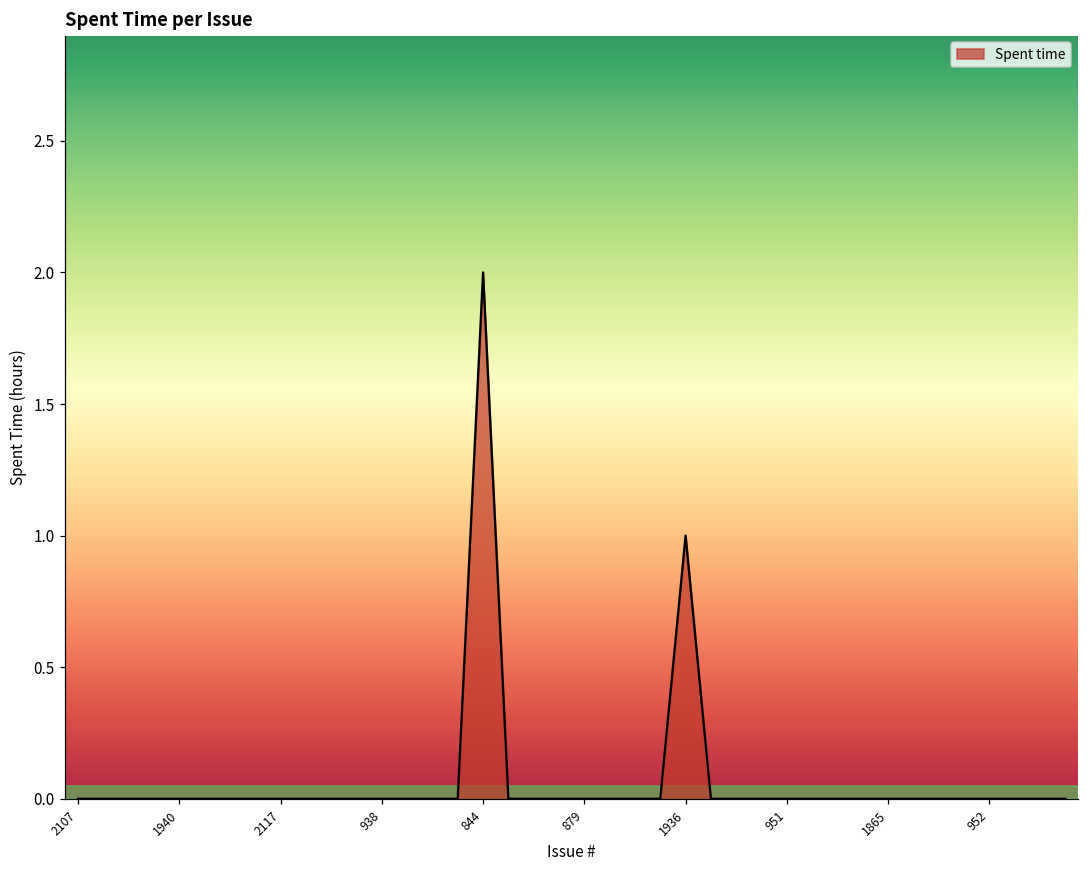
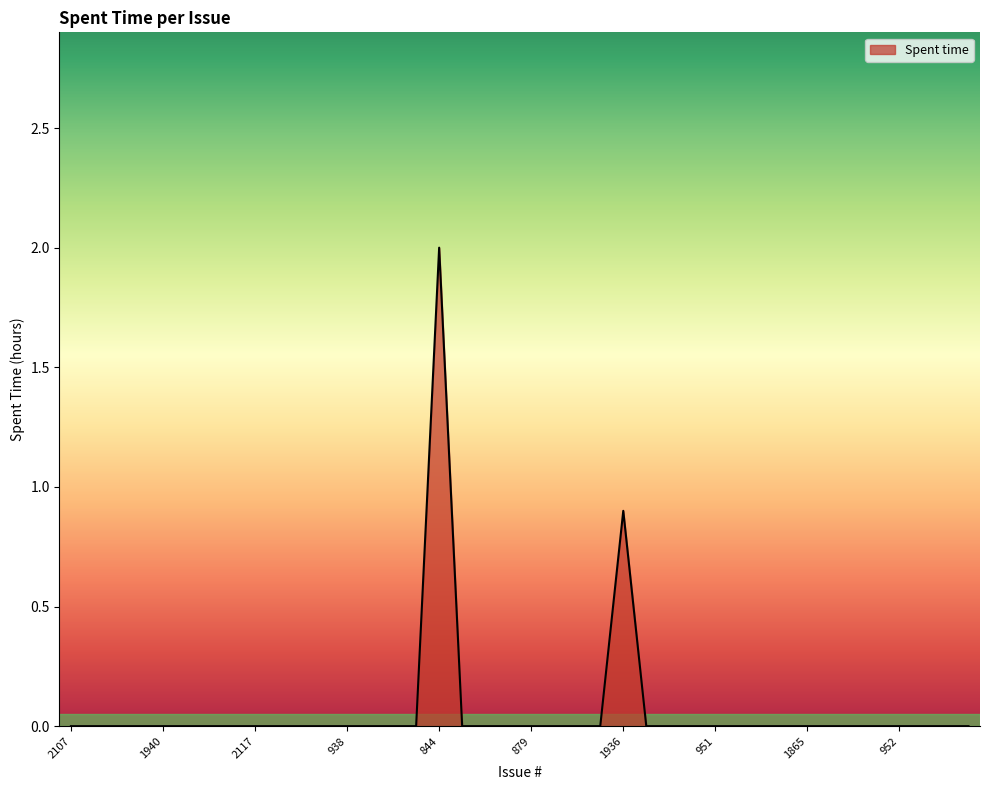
1936: 1.0 -> 0.9
